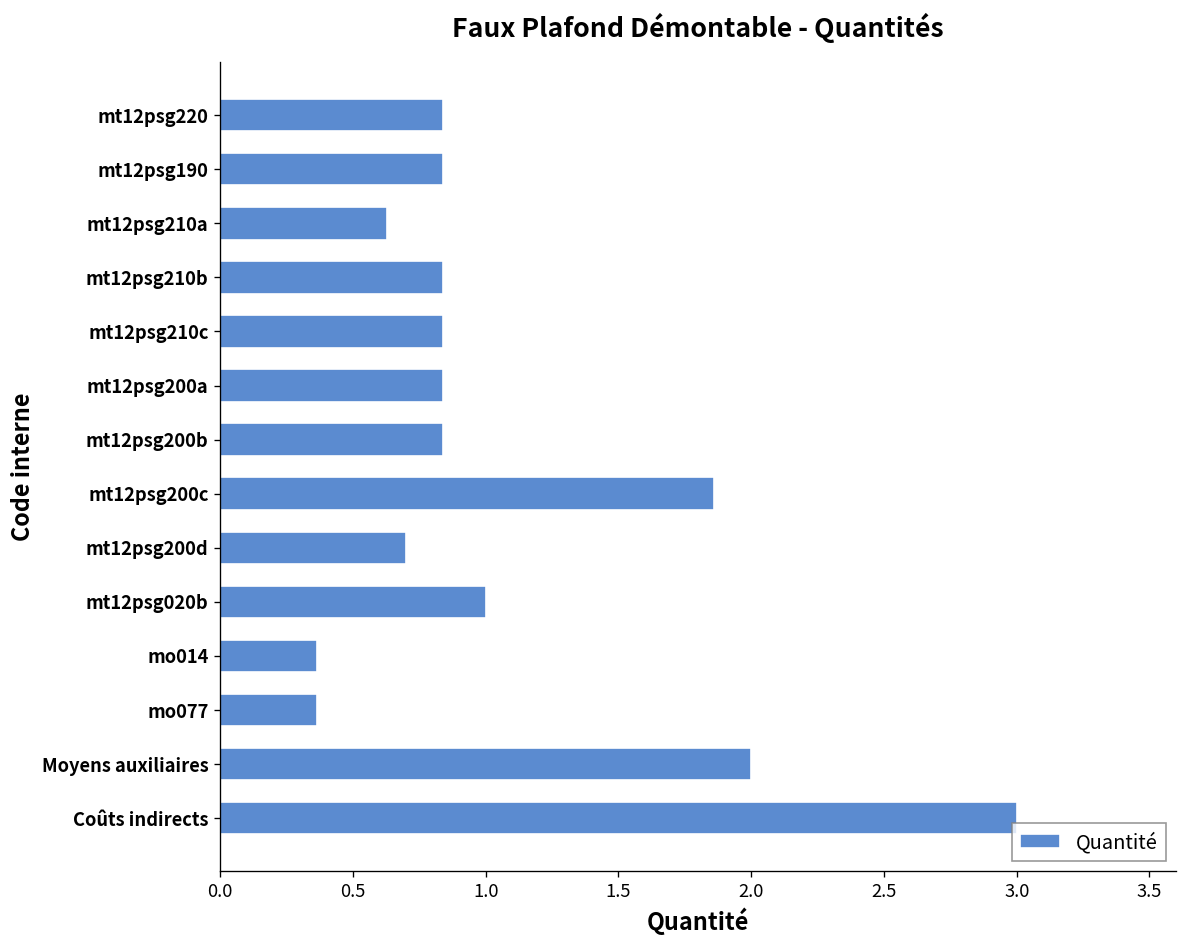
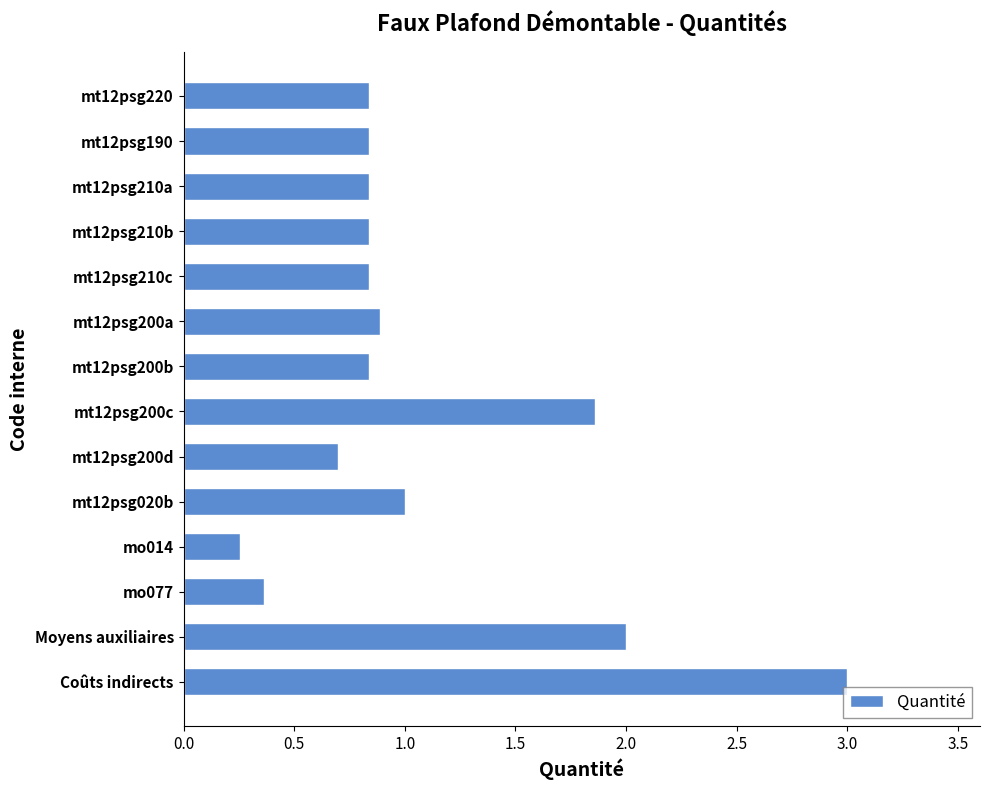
mt12psg210a: 0.63 -> 0.84
mt12psg200a: 0.84 -> 0.89
mo014: 0.37 -> 0.25
